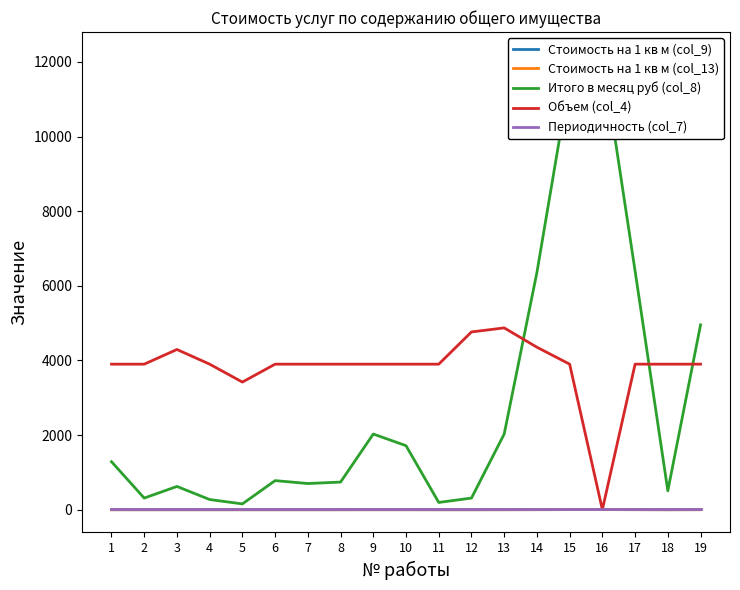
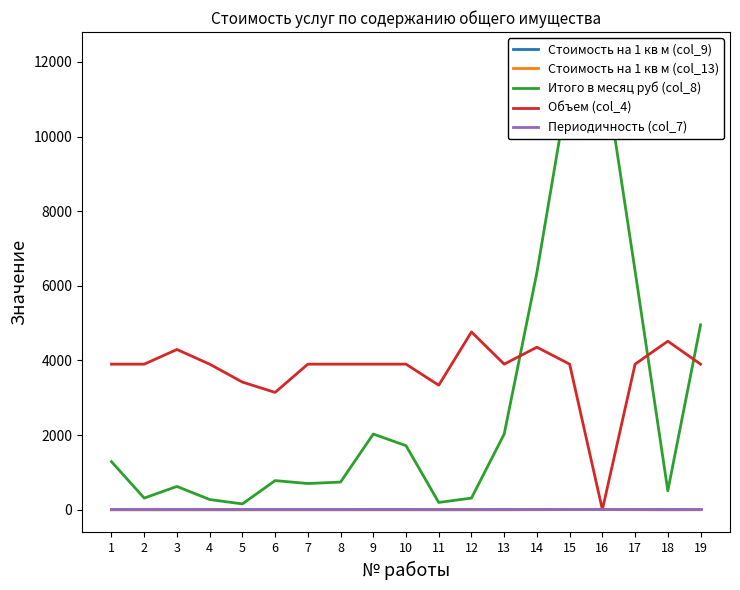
Объем (col_4), 6: 3900 -> 3100
Объем (col_4), 11: 3900 -> 3300
Объем (col_4), 13: 4900 -> 3900
Объем (col_4), 18: 3900 -> 4500
